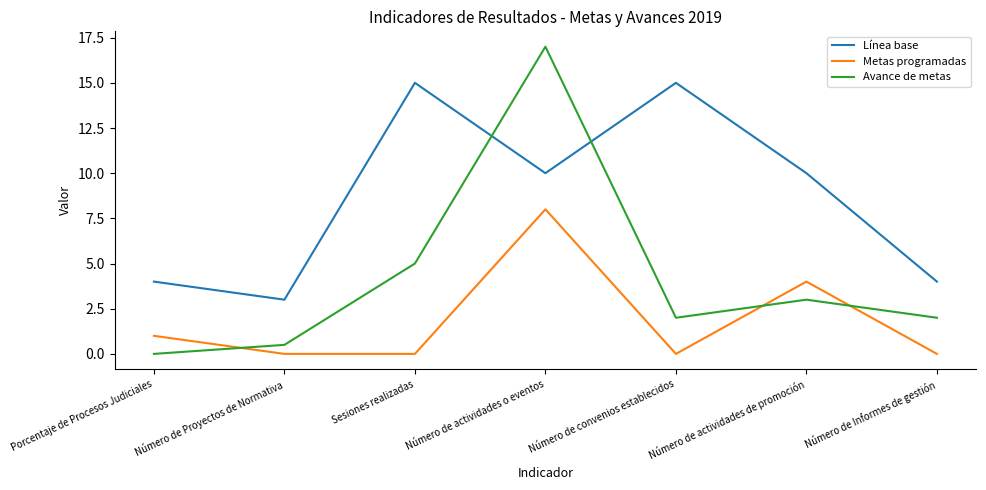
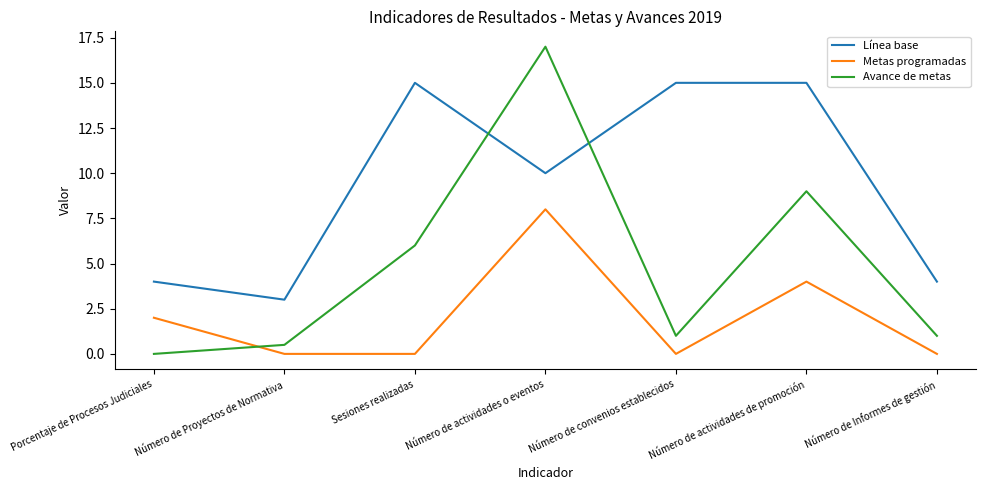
Metas programadas, Porcentaje de Procesos Judiciales: 1 -> 2
Avance de metas, Sesiones realizadas: 5 -> 6
Avance de metas, Número de convenios establecidos: 2 -> 1
Línea base, Número de actividades de promoción: 10 -> 15
Avance de metas, Número de actividades de promoción: 3 -> 9
Avance de metas, Número de Informes de gestión: 2 -> 1
